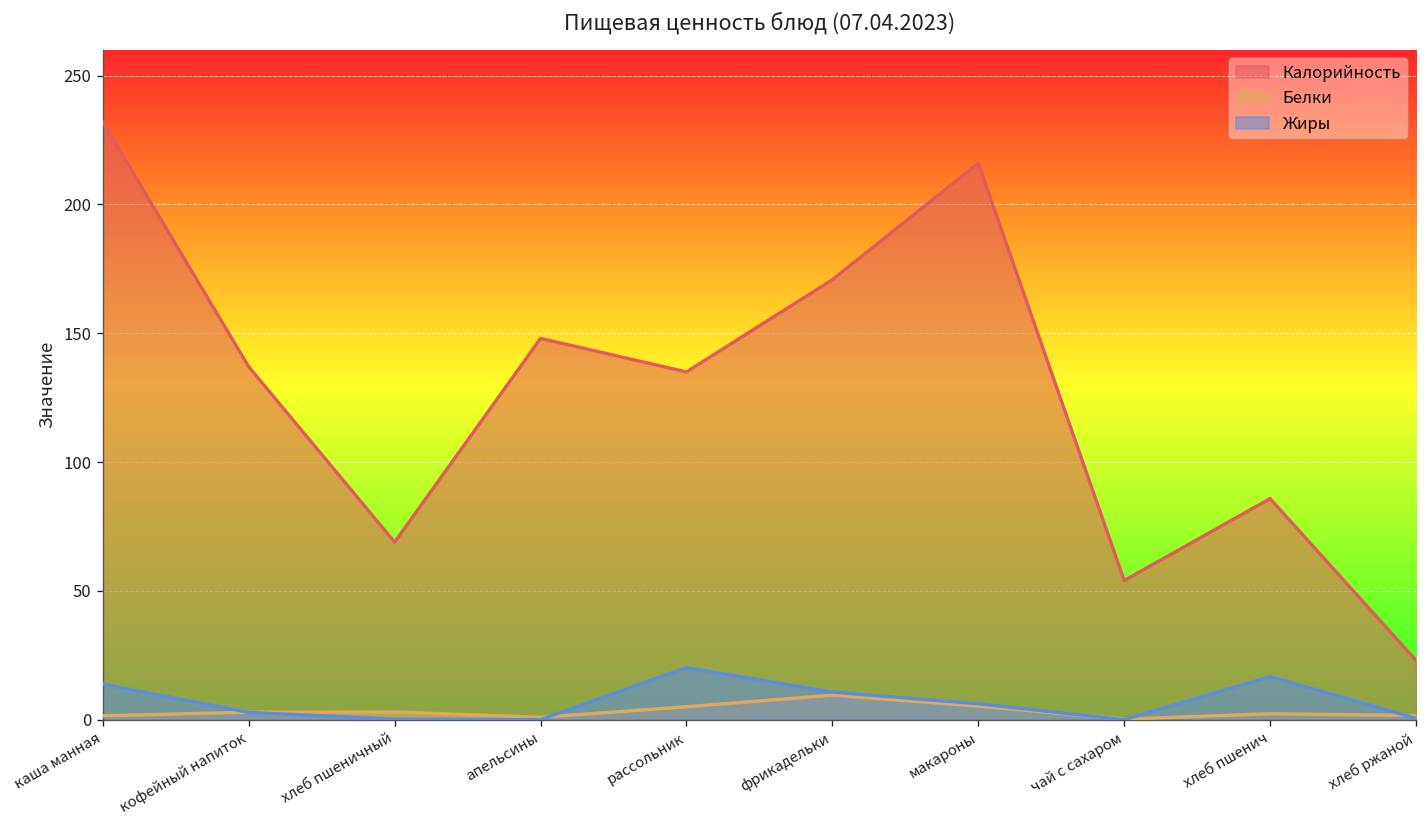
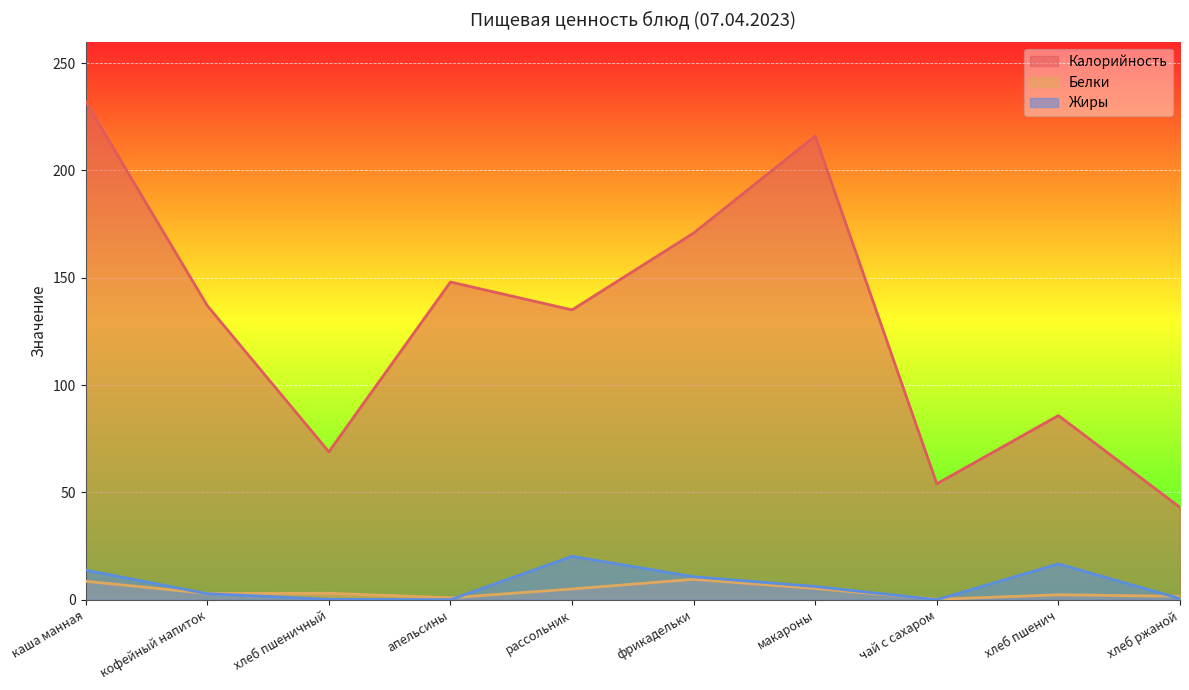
Белки, каша манная: 2 -> 9
Калорийность, хлеб ржаной: 23 -> 43
